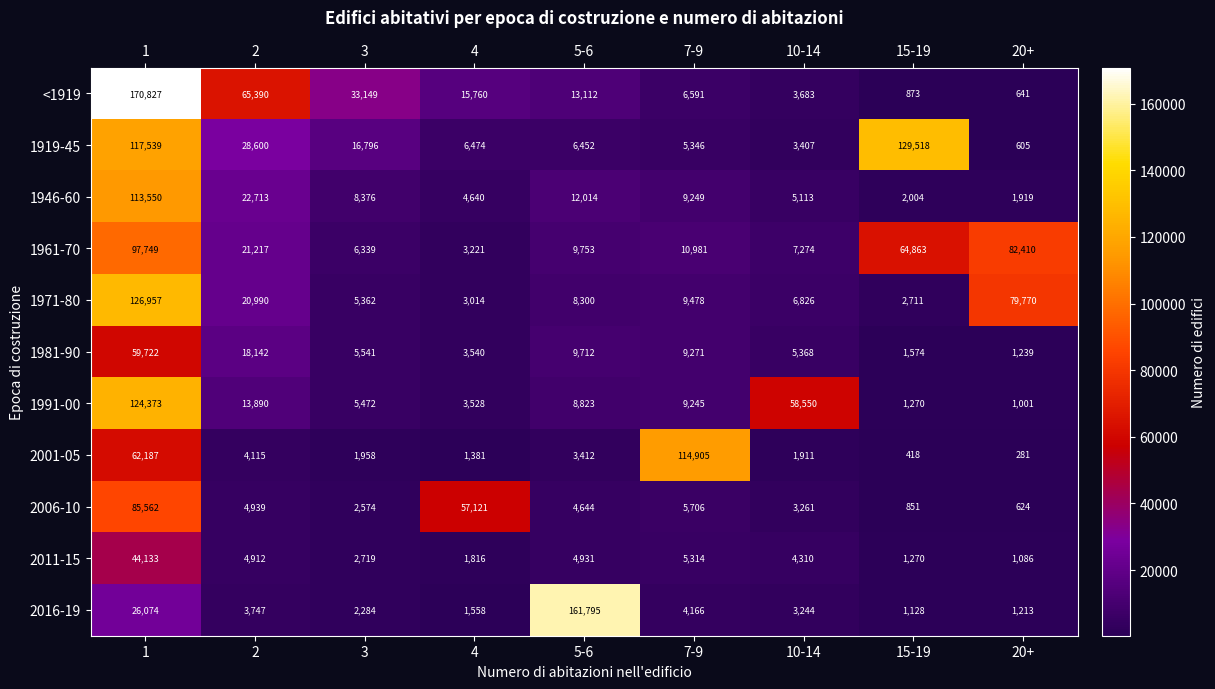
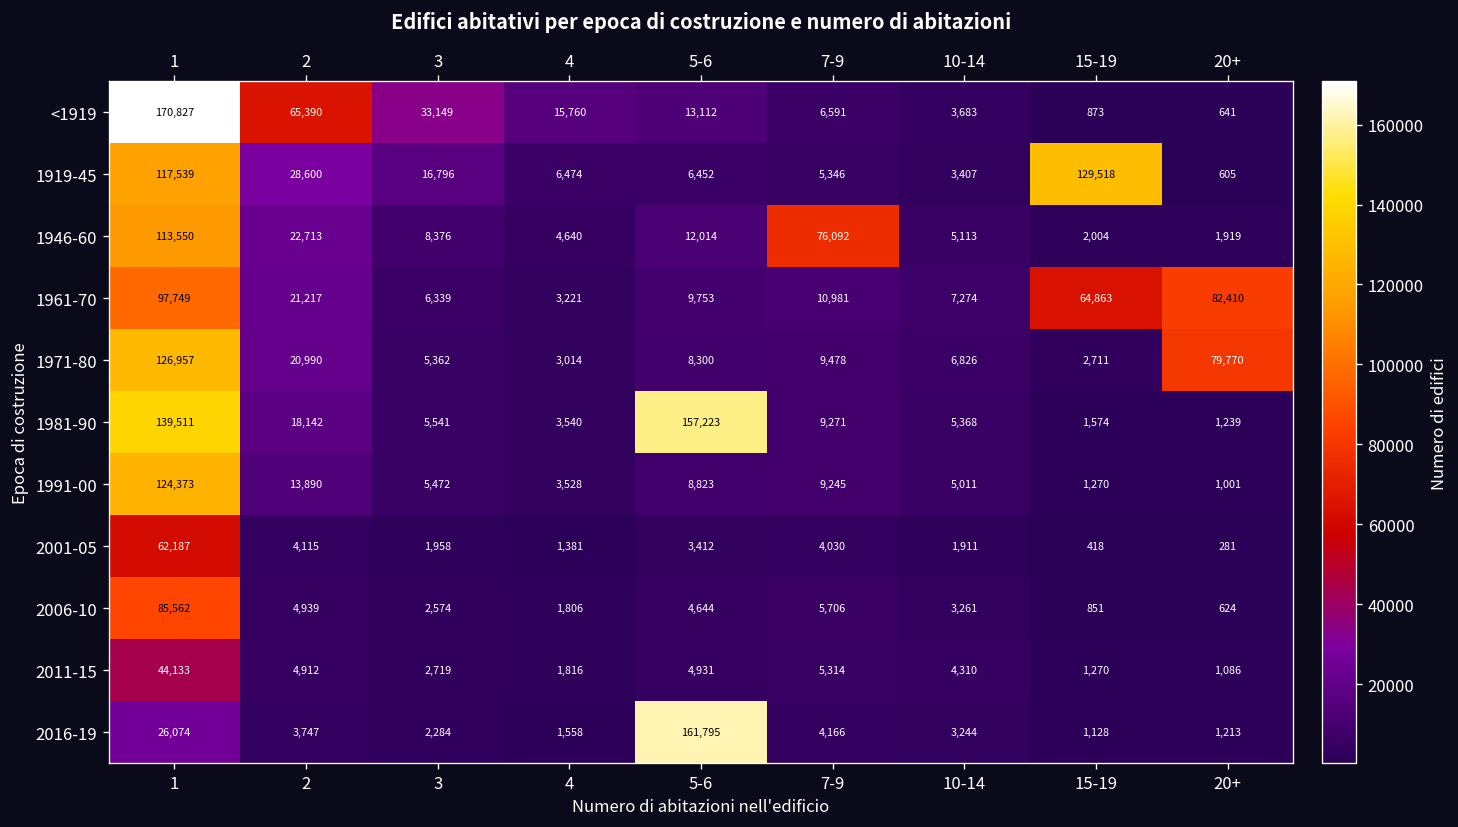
1946-60, 7-9: 9,249 -> 76,092
1981-90, 1: 59,722 -> 139,511
1981-90, 5-6: 9,712 -> 157,223
1991-00, 10-14: 58,550 -> 5,011
2001-05, 7-9: 114,905 -> 4,030
2006-10, 4: 57,121 -> 1,806
